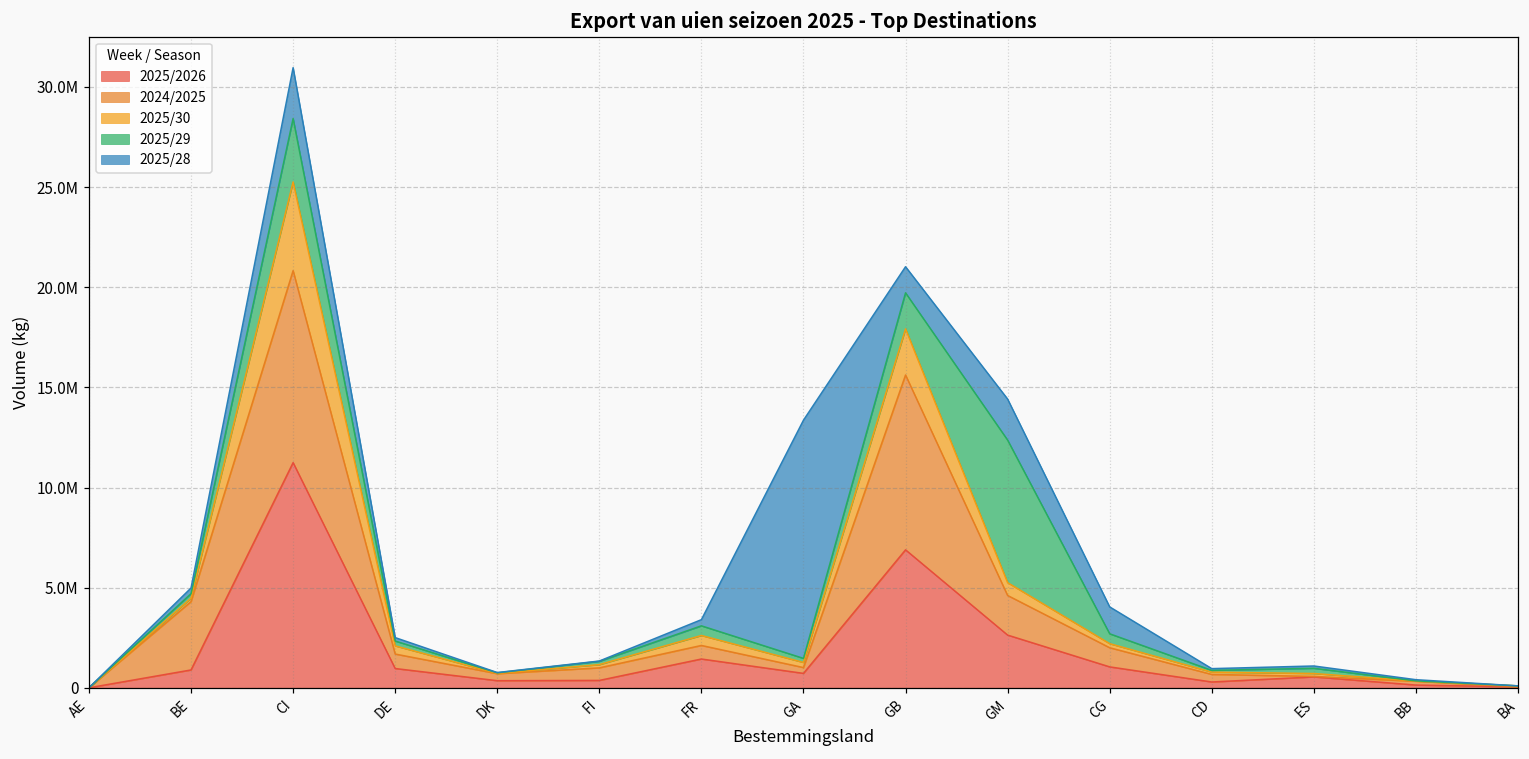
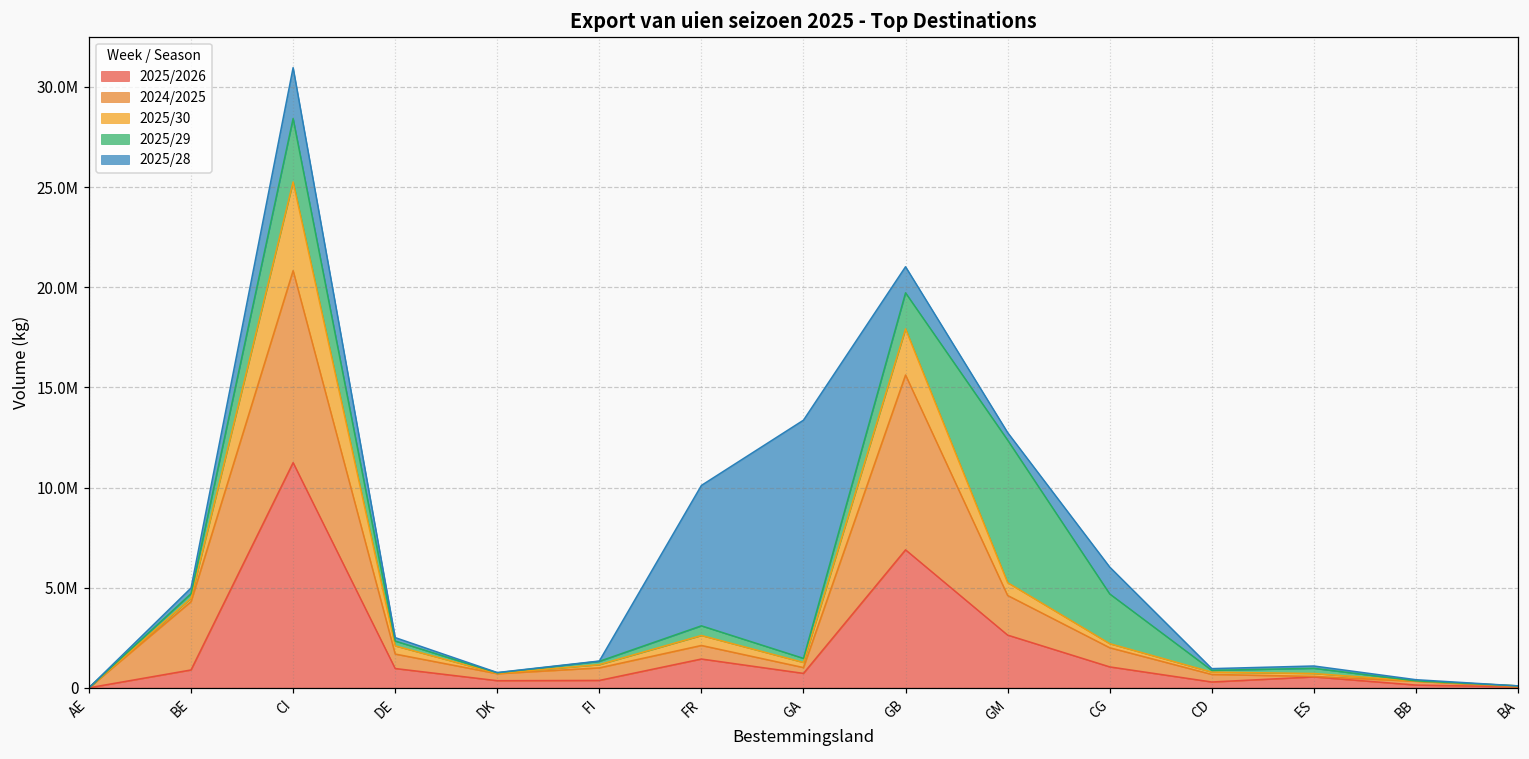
2025/28, FR: 300000 -> 7000000
2025/28, GM: 2000000 -> 400000
2025/29, CG: 500000 -> 2500000
